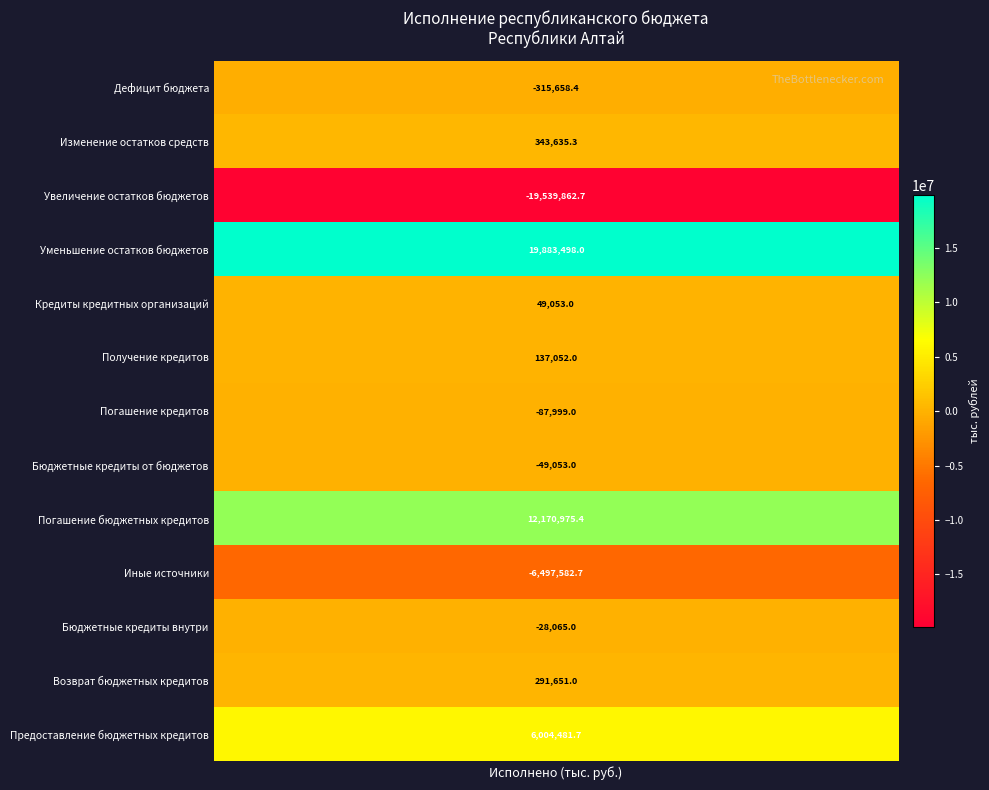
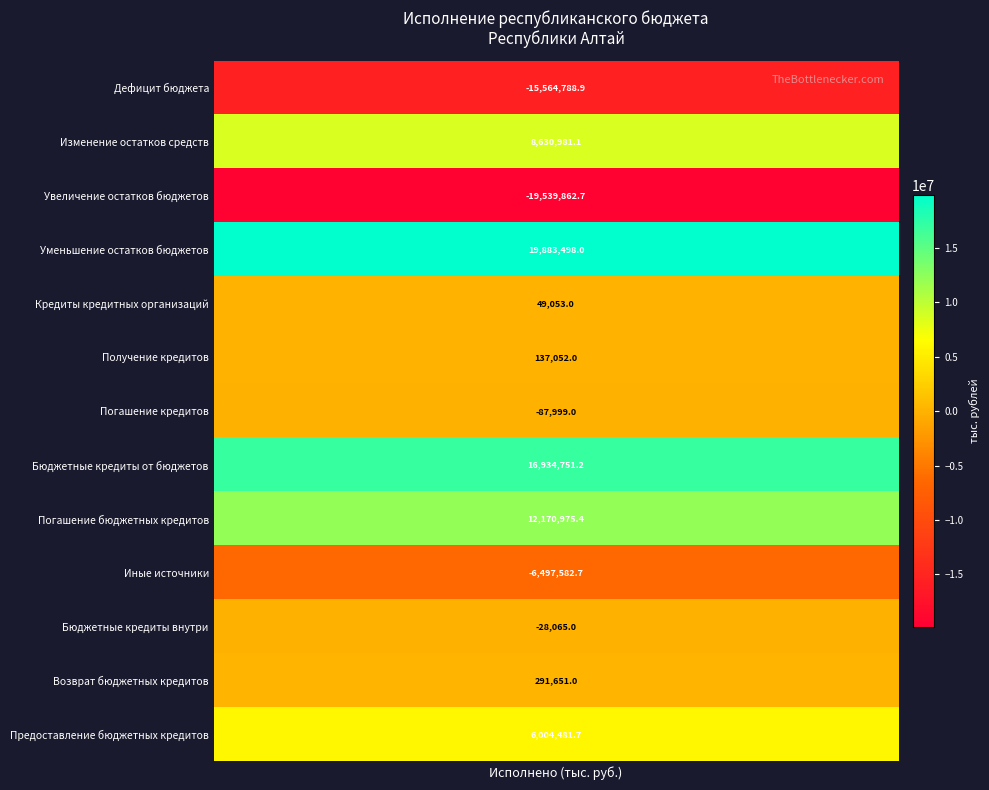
Дефицит бюджета, Исполнено (тыс. руб.): -315,658.4 -> -15,564,788.9
Изменение остатков средств, Исполнено (тыс. руб.): 343,635.3 -> 8,630,981.1
Бюджетные кредиты от бюджетов, Исполнено (тыс. руб.): -49,053.0 -> 16,934,751.2
